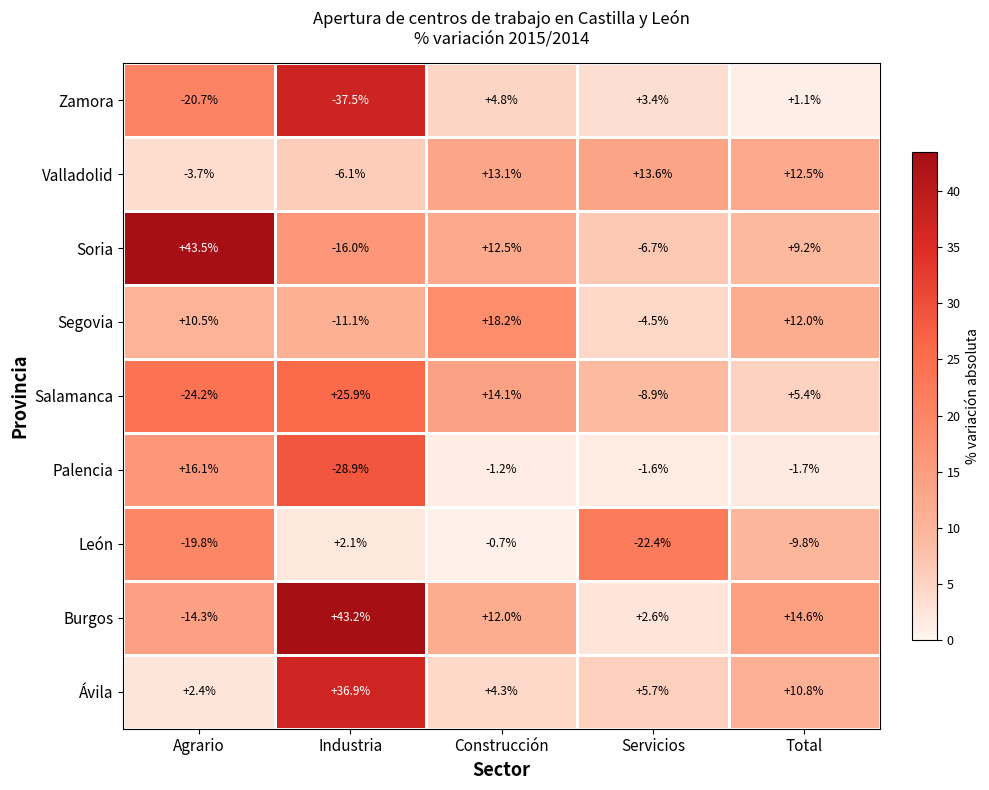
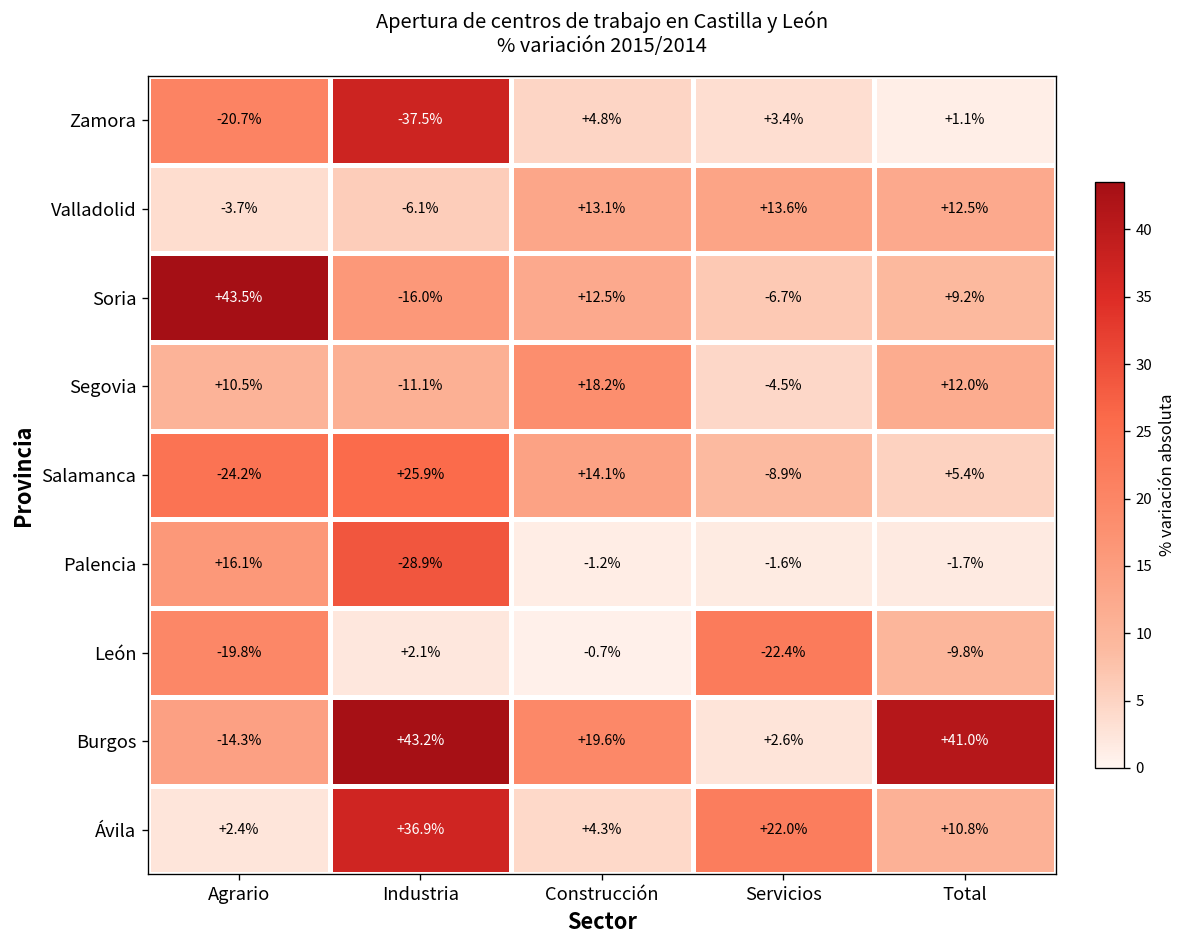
Burgos, Construcción: +12.0% -> +19.6%
Burgos, Total: +14.6% -> +41.0%
Ávila, Servicios: +5.7% -> +22.0%
